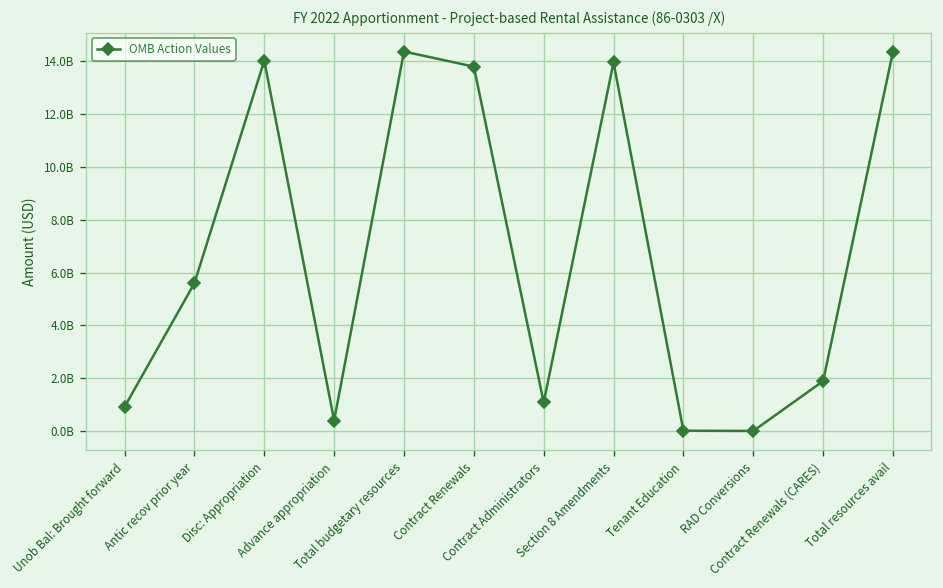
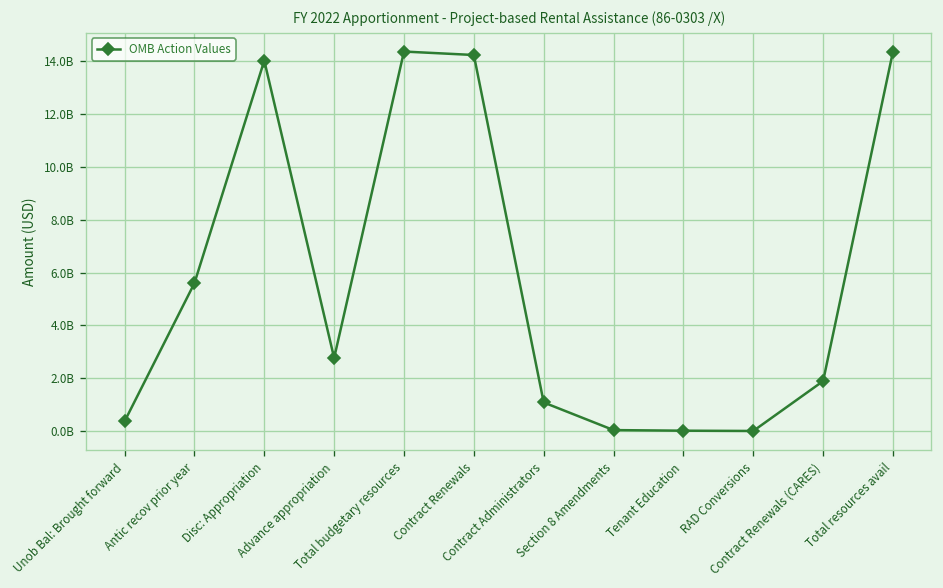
Unob Bal: Brought forward: 900000000 -> 400000000
Advance appropriation: 400000000 -> 2800000000
Contract Renewals: 13800000000 -> 14200000000
Section 8 Amendments: 14000000000 -> 0
